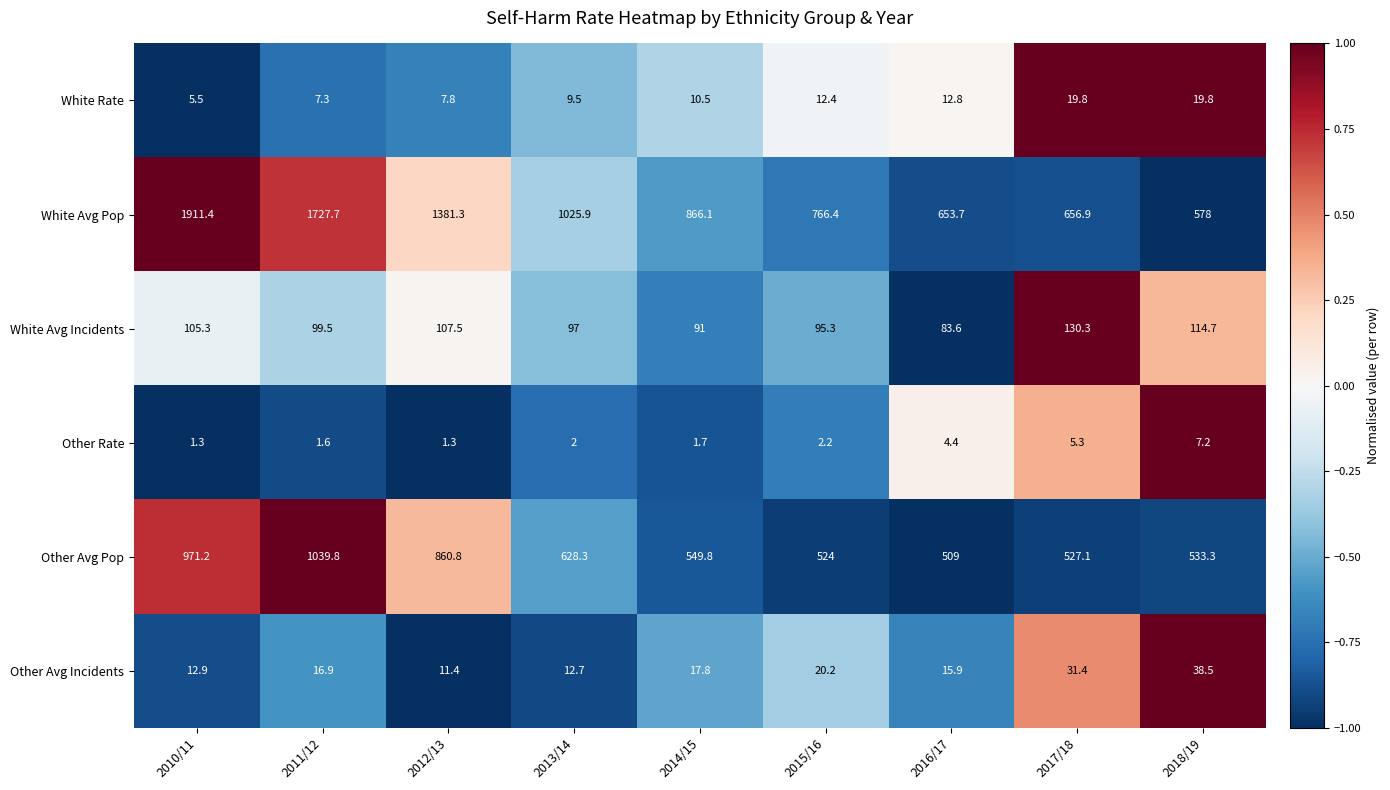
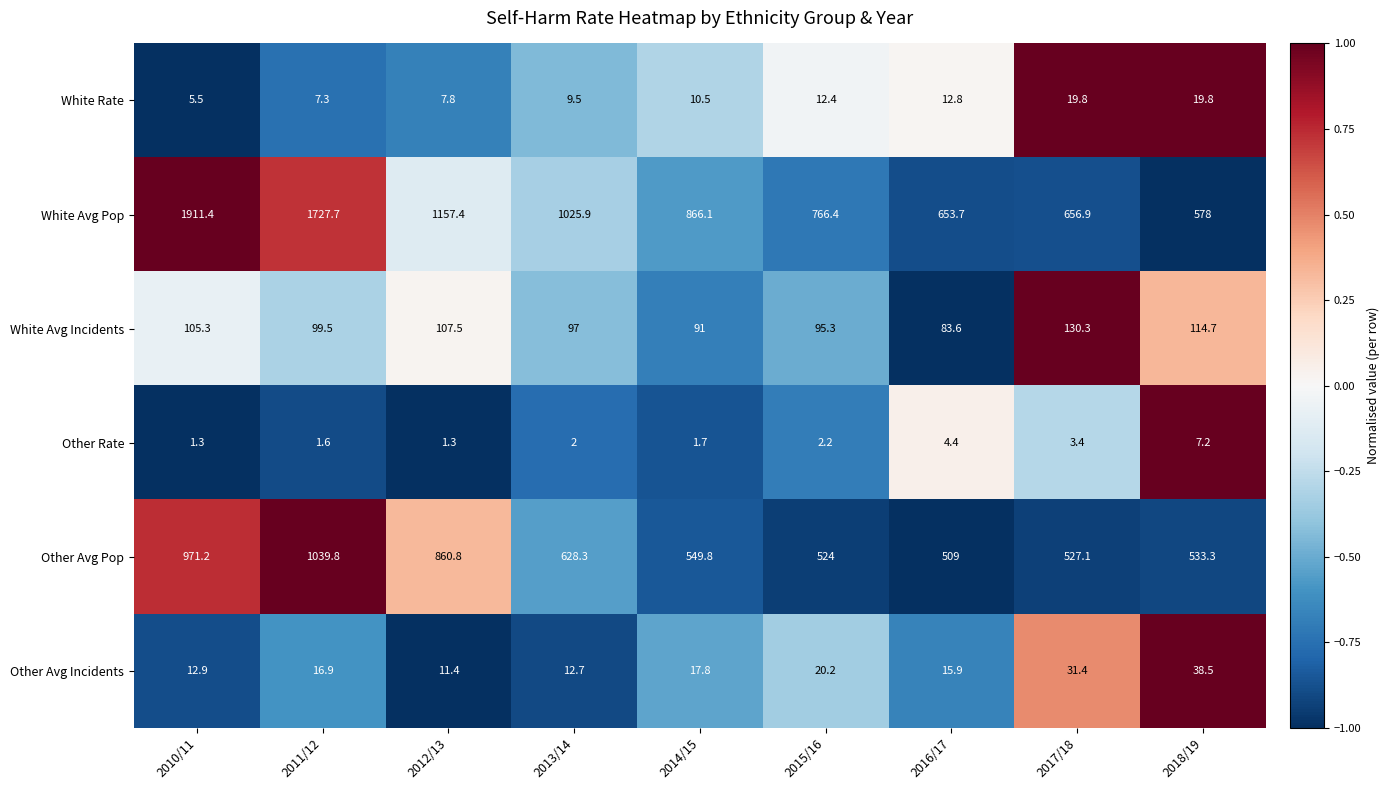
White Avg Pop, 2012/13: 1381.3 -> 1157.4
Other Rate, 2017/18: 5.3 -> 3.4
